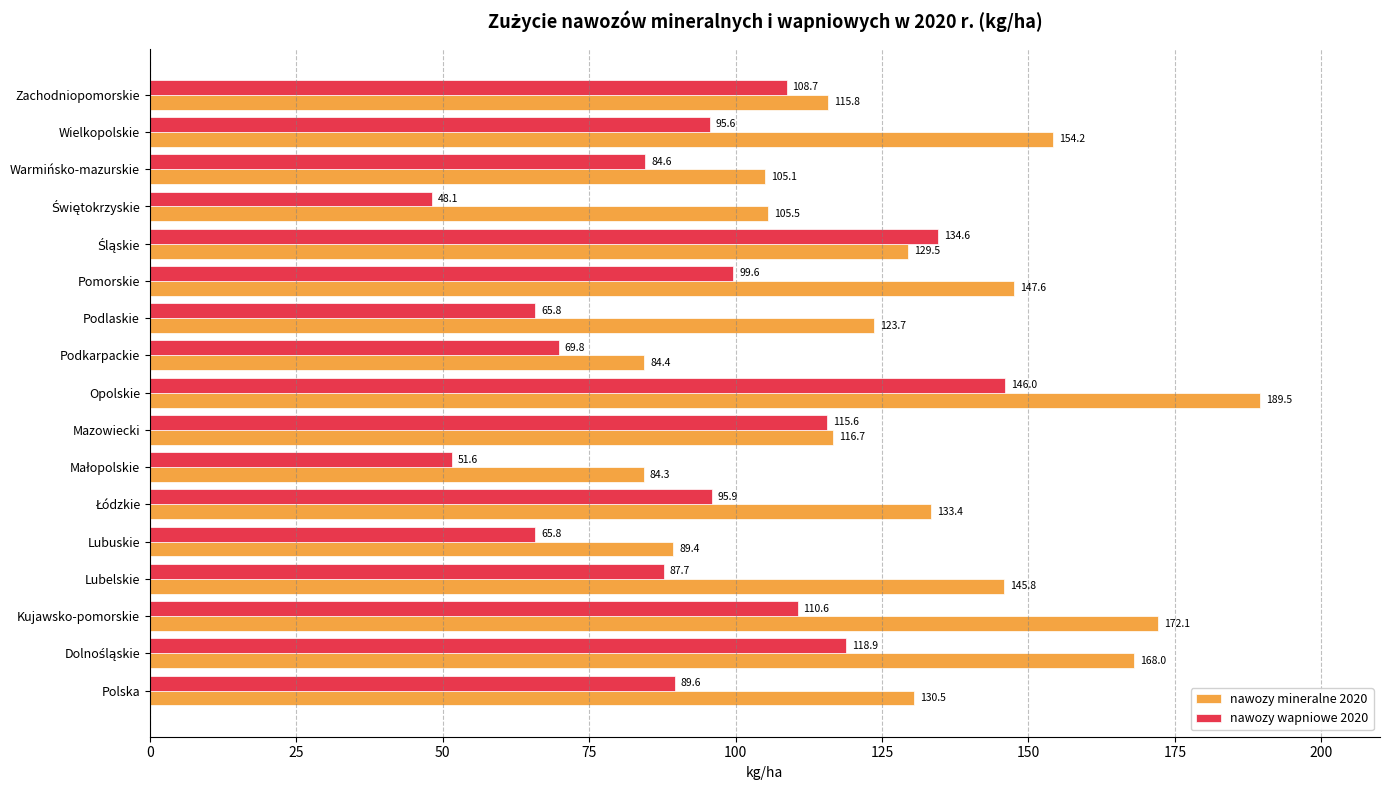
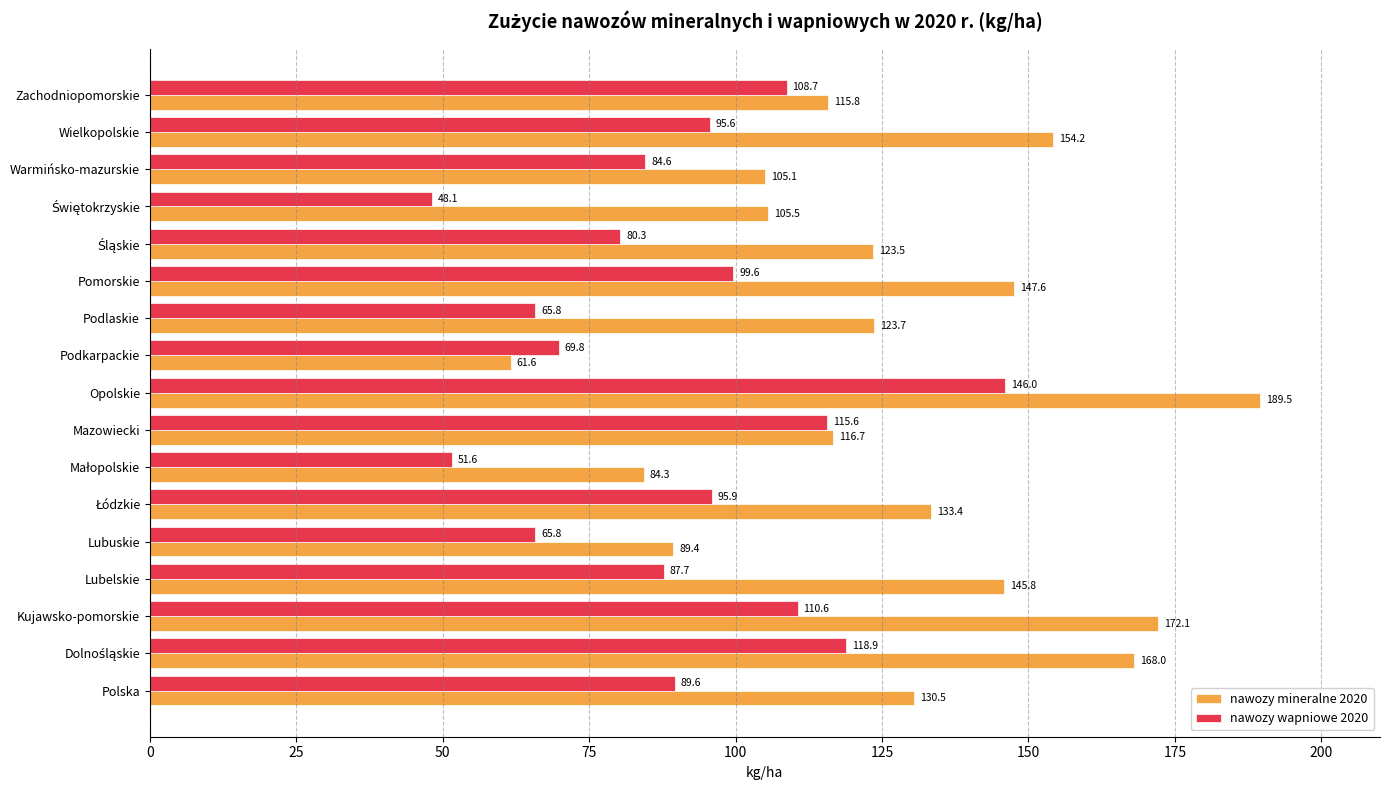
nawozy wapniowe 2020, Śląskie: 134.6 -> 80.3
nawozy mineralne 2020, Śląskie: 129.5 -> 123.5
nawozy mineralne 2020, Podkarpackie: 84.4 -> 61.6
